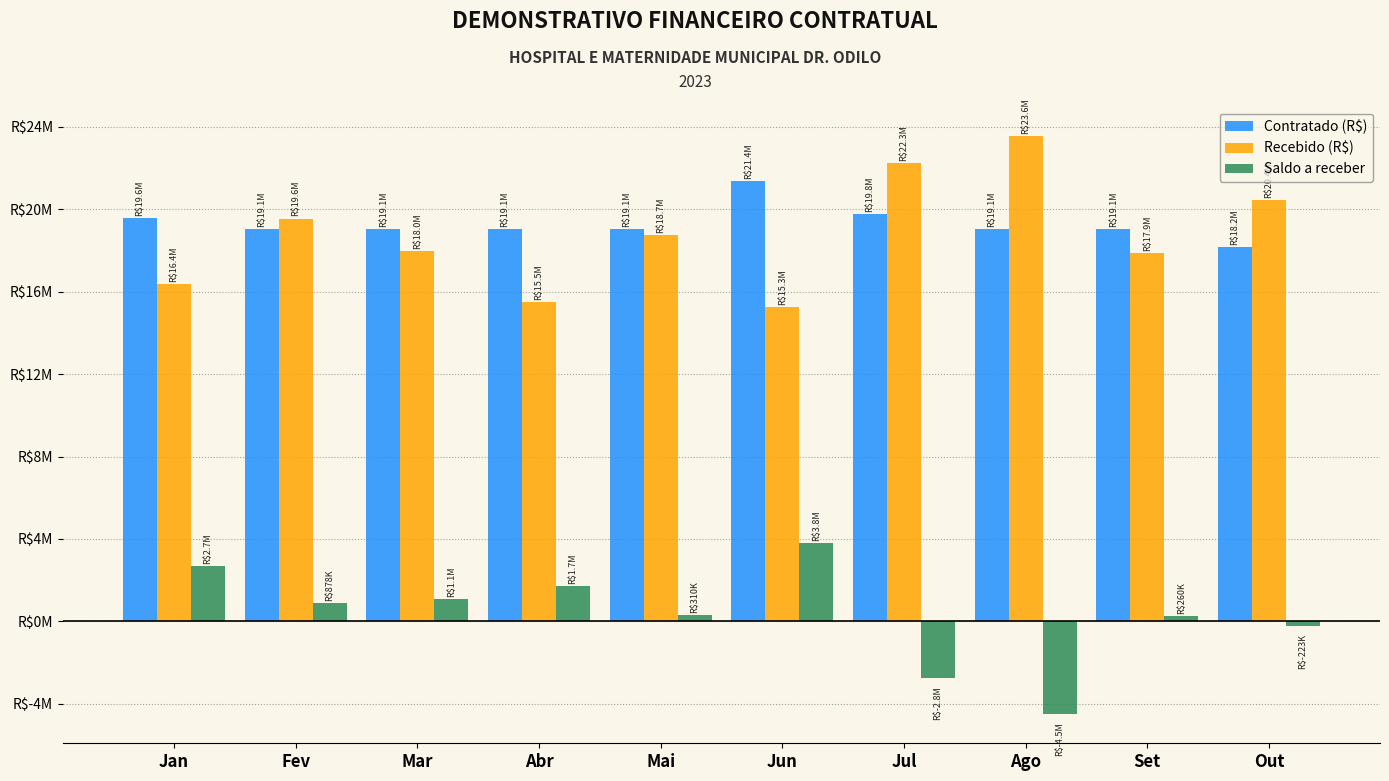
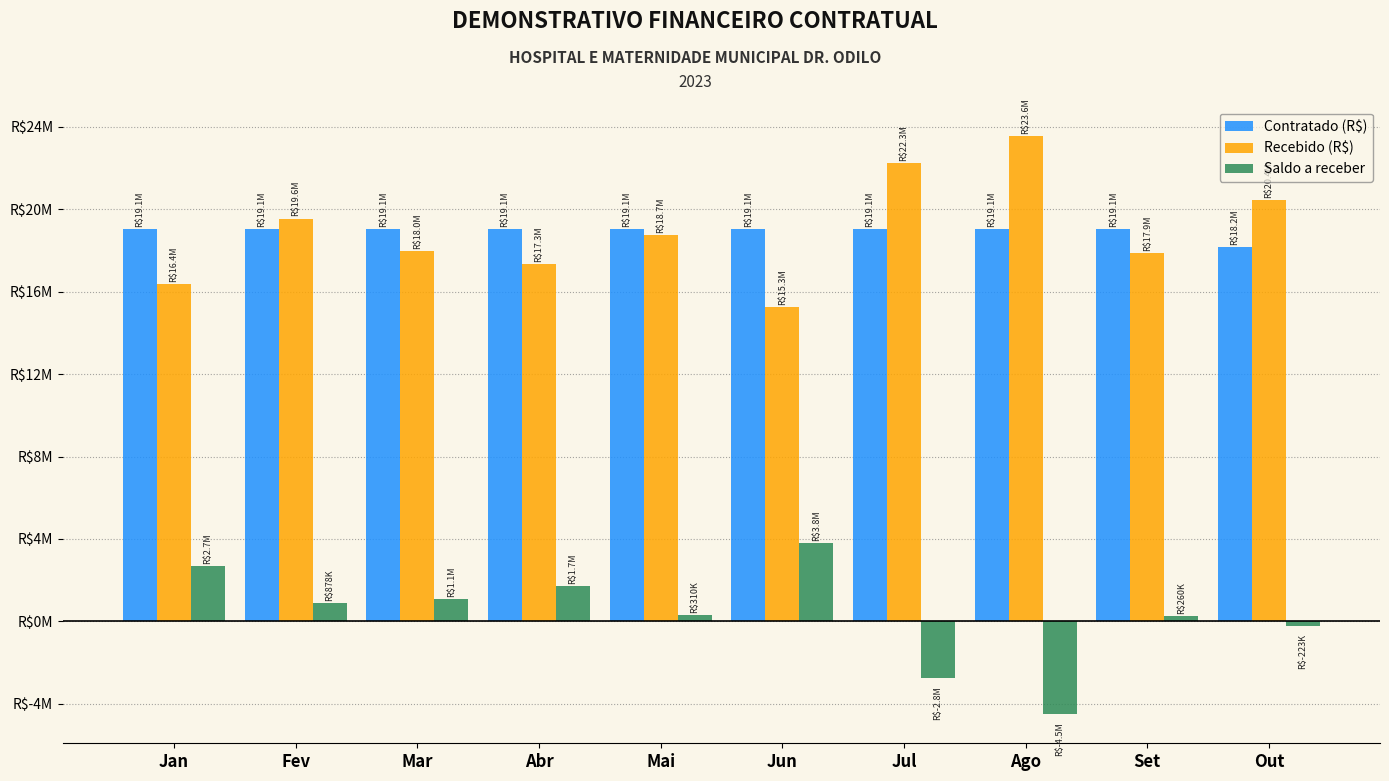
Contratado (R$), Jan: $19.6M -> $19.1M
Recebido (R$), Abr: $15.5M -> $17.3M
Contratado (R$), Jun: $21.4M -> $19.1M
Contratado (R$), Jul: $19.8M -> $19.1M
